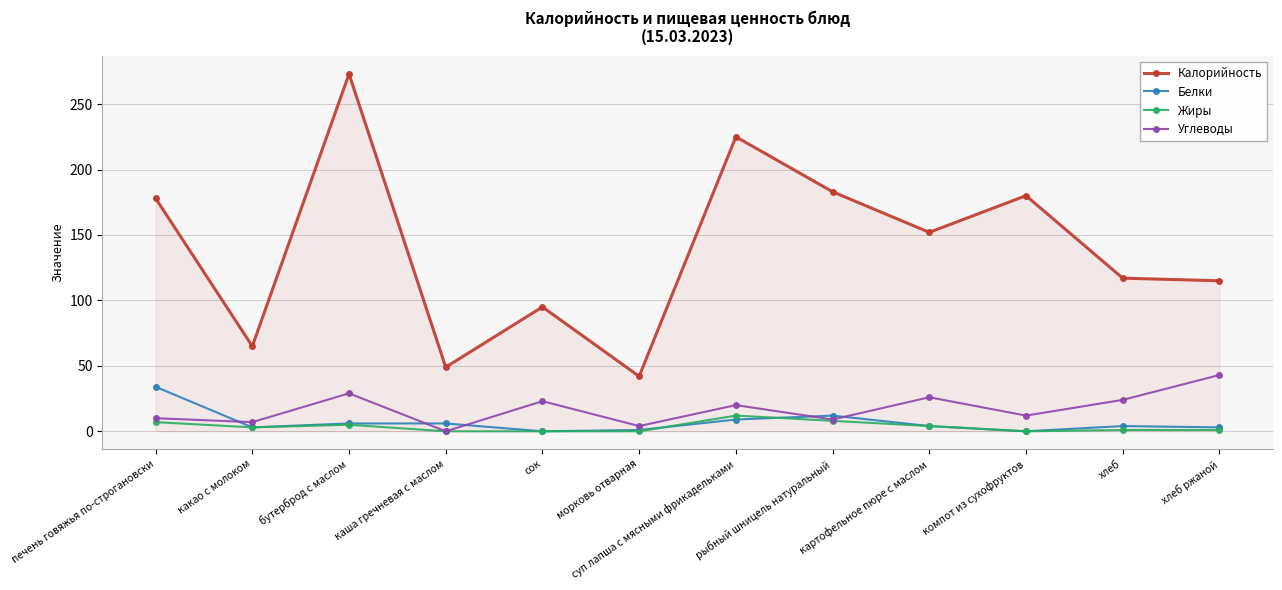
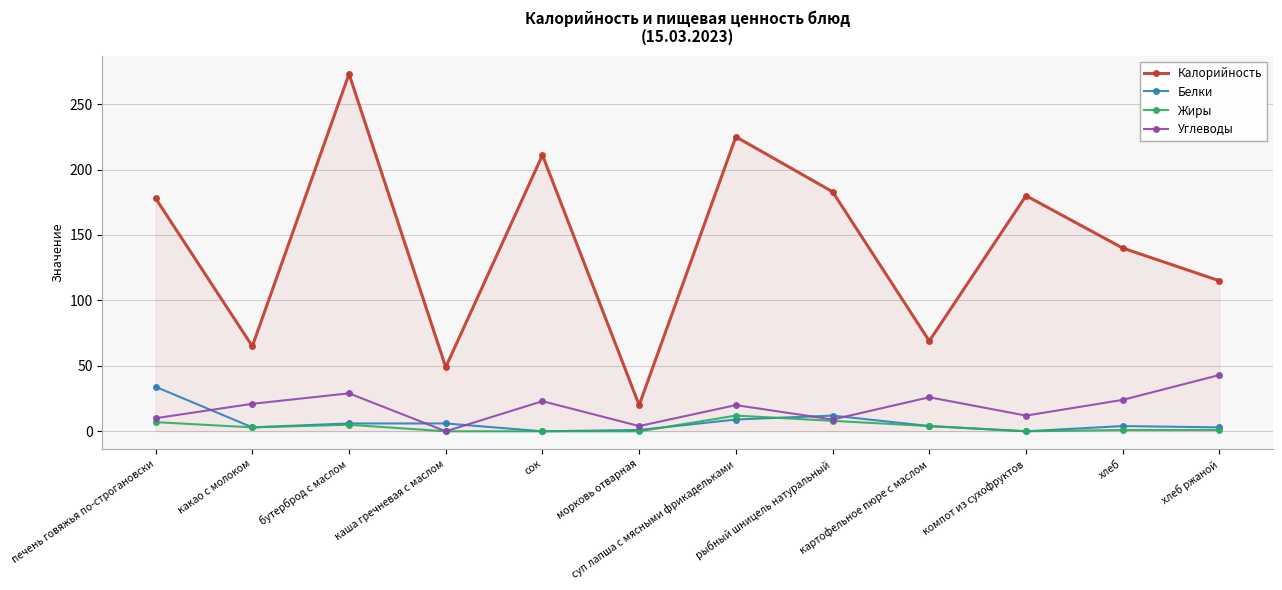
Углеводы, какао с молоком: 7 -> 21
Калорийность, сок: 95 -> 211
Калорийность, морковь отварная: 42 -> 20
Калорийность, картофельное пюре с маслом: 152 -> 69
Калорийность, хлеб: 117 -> 140
